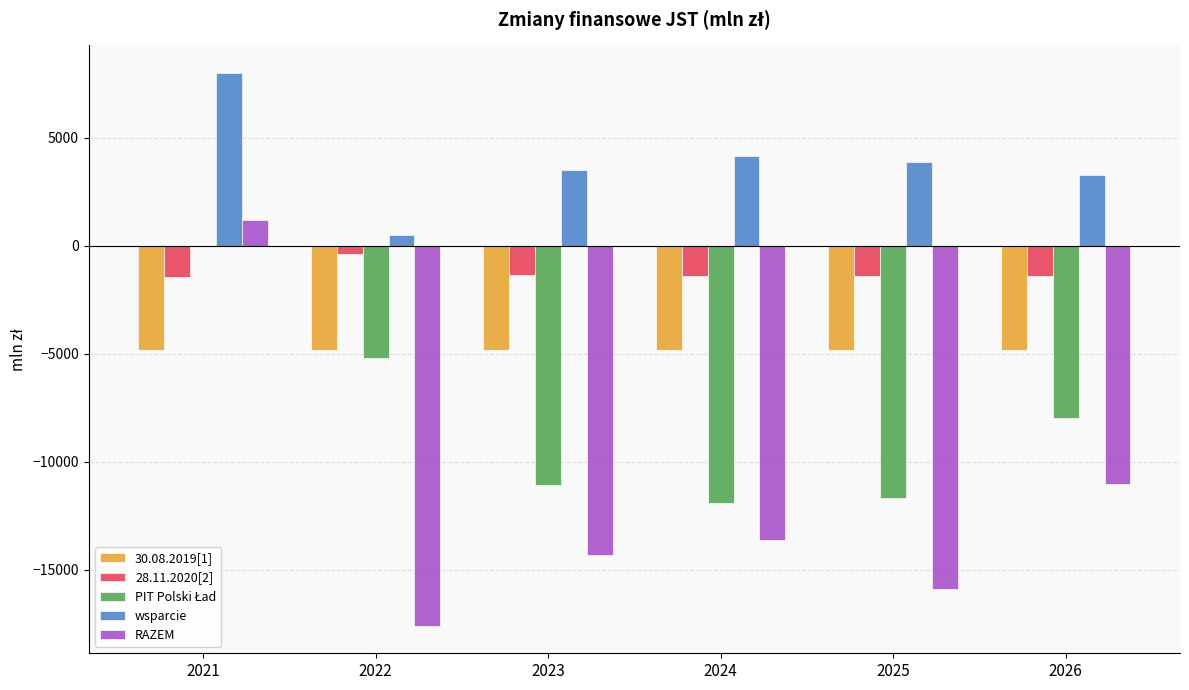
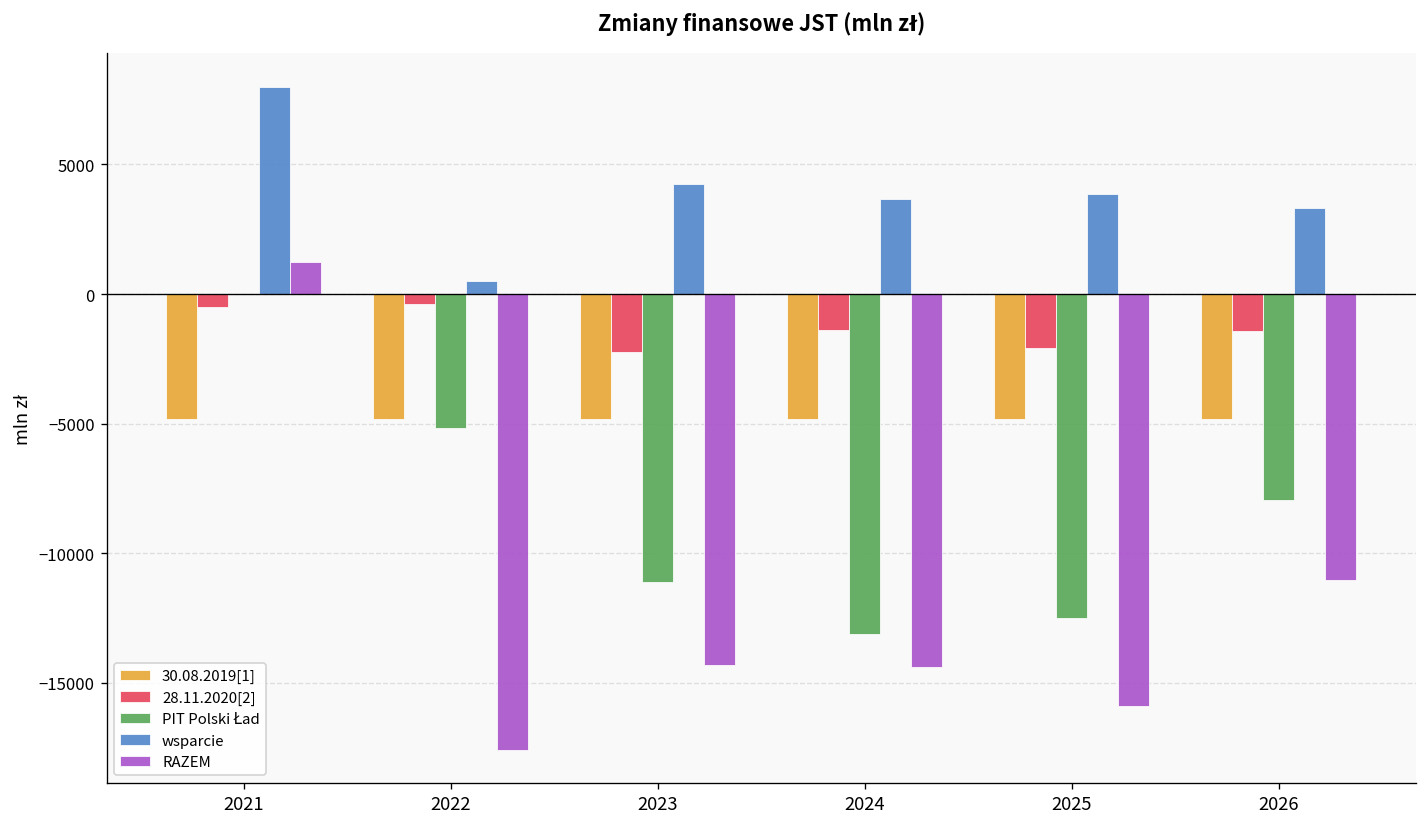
28.11.2020[2], 2021: -1400 -> -500
28.11.2020[2], 2023: -1400 -> -2200
wsparcie, 2023: 3500 -> 4200
PIT Polski Ład, 2024: -11900 -> -13100
wsparcie, 2024: 4100 -> 3700
RAZEM, 2024: -13600 -> -14400
28.11.2020[2], 2025: -1400 -> -2100
PIT Polski Ład, 2025: -11700 -> -12500
